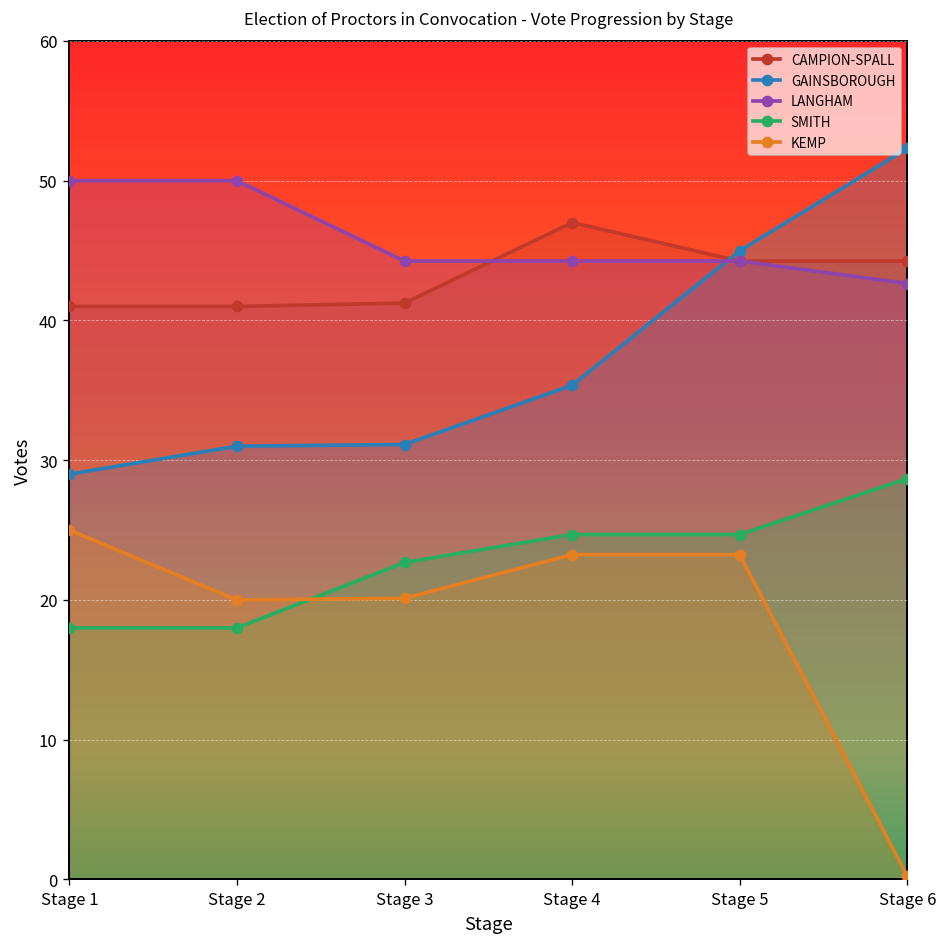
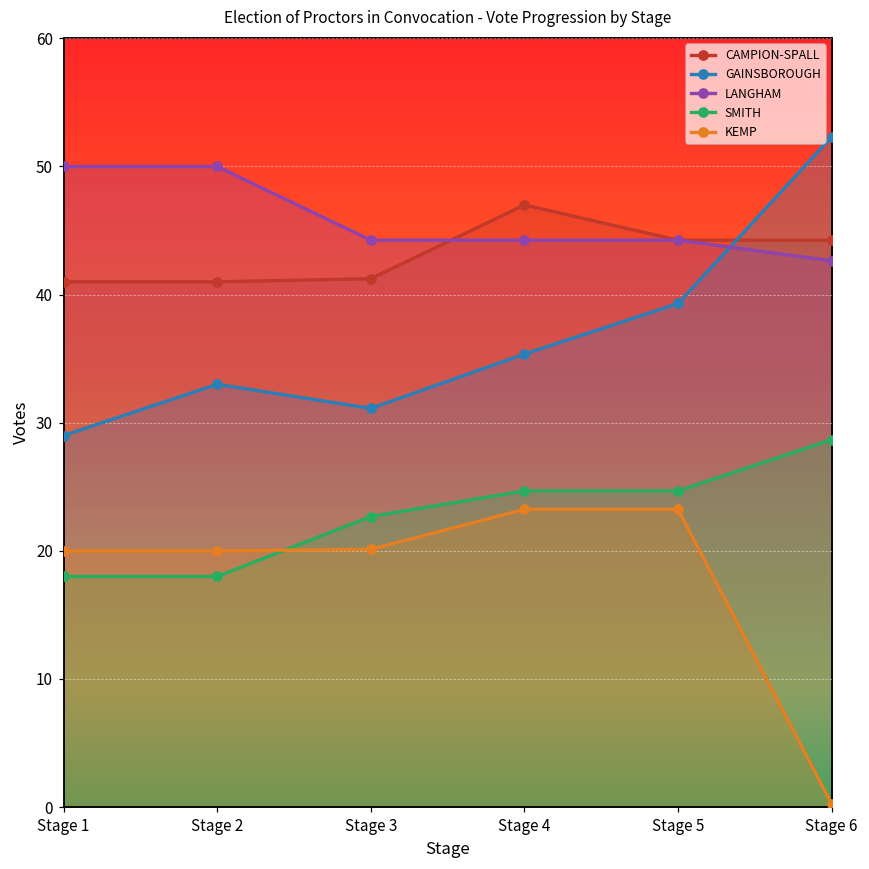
KEMP, Stage 1: 25 -> 20
GAINSBOROUGH, Stage 2: 31 -> 33
GAINSBOROUGH, Stage 5: 45.0 -> 39.3
